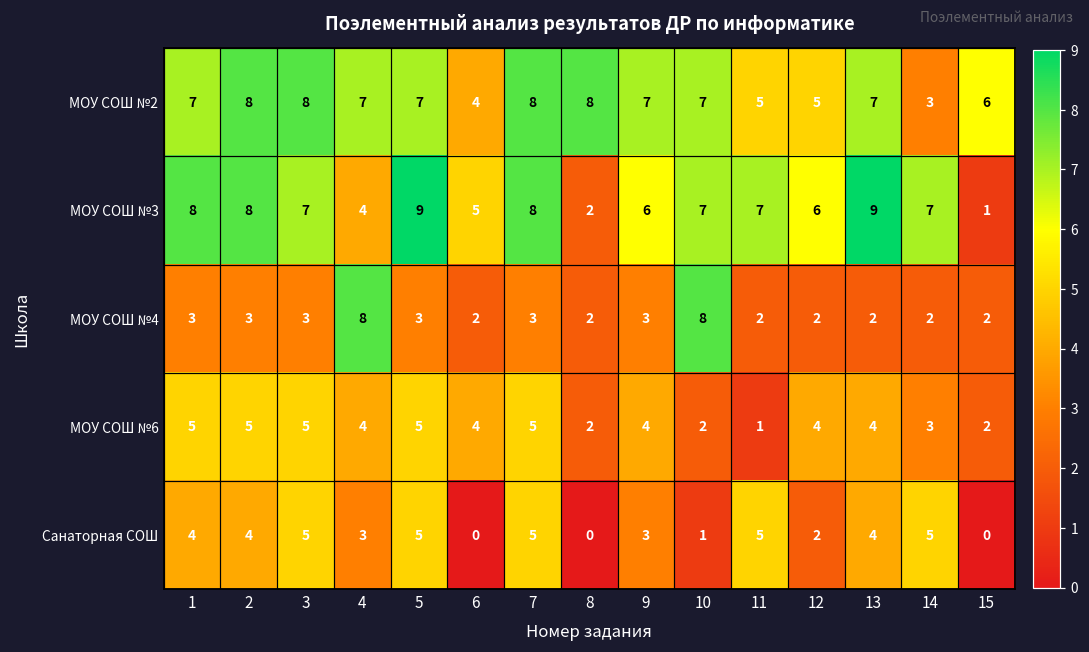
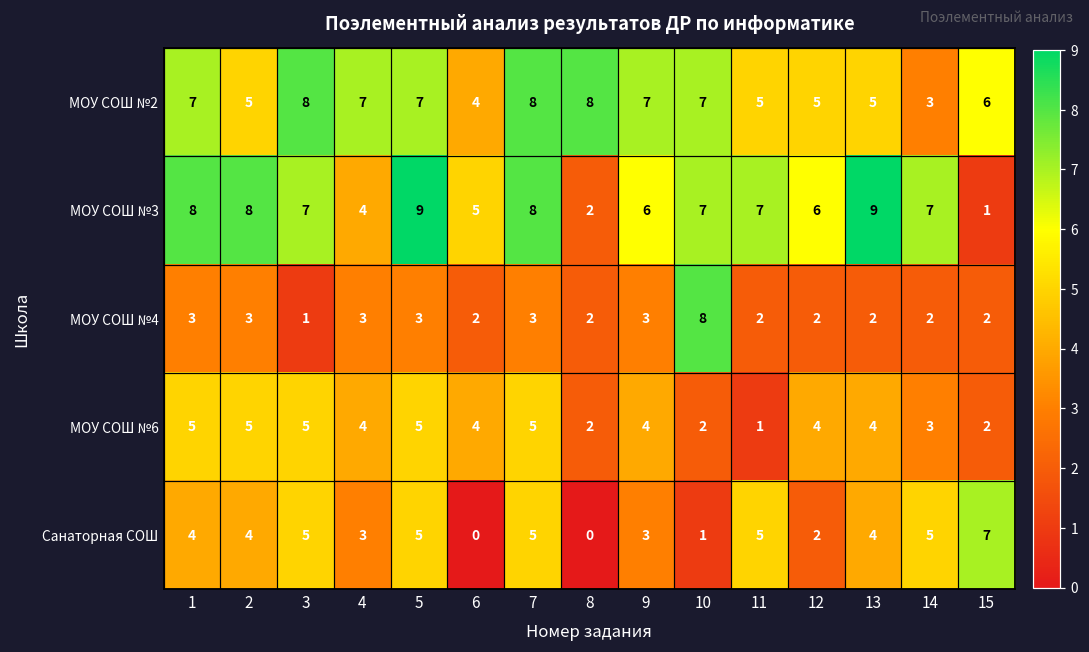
МОУ СОШ №2, 2: 8 -> 5
МОУ СОШ №2, 13: 7 -> 5
МОУ СОШ №4, 3: 3 -> 1
МОУ СОШ №4, 4: 8 -> 3
Санаторная СОШ, 15: 0 -> 7
